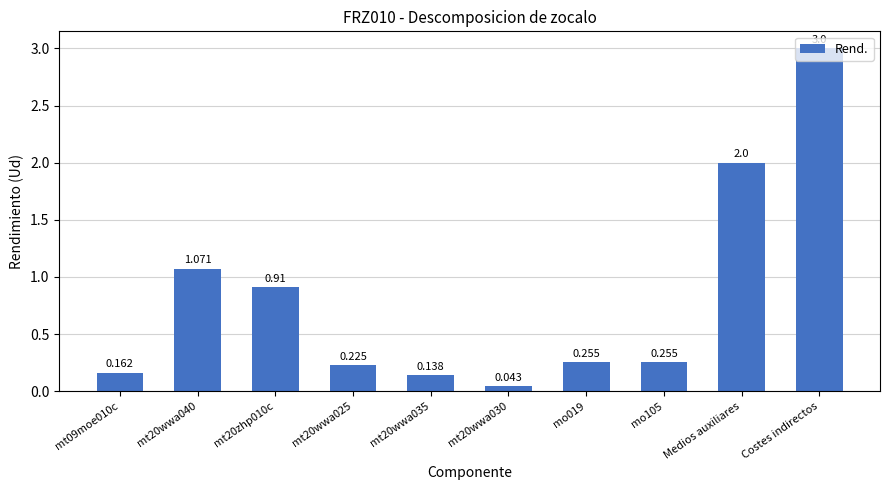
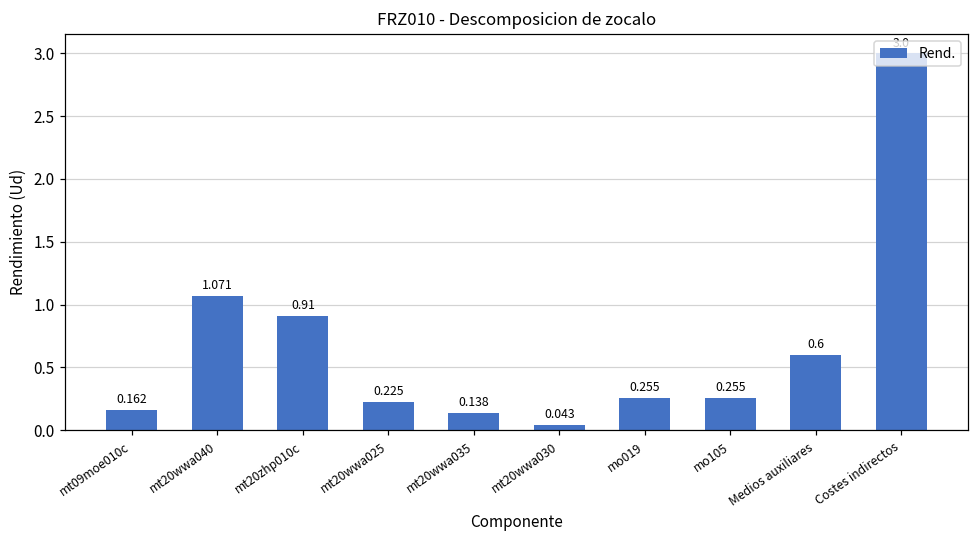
Medios auxiliares: 2.0 -> 0.6
